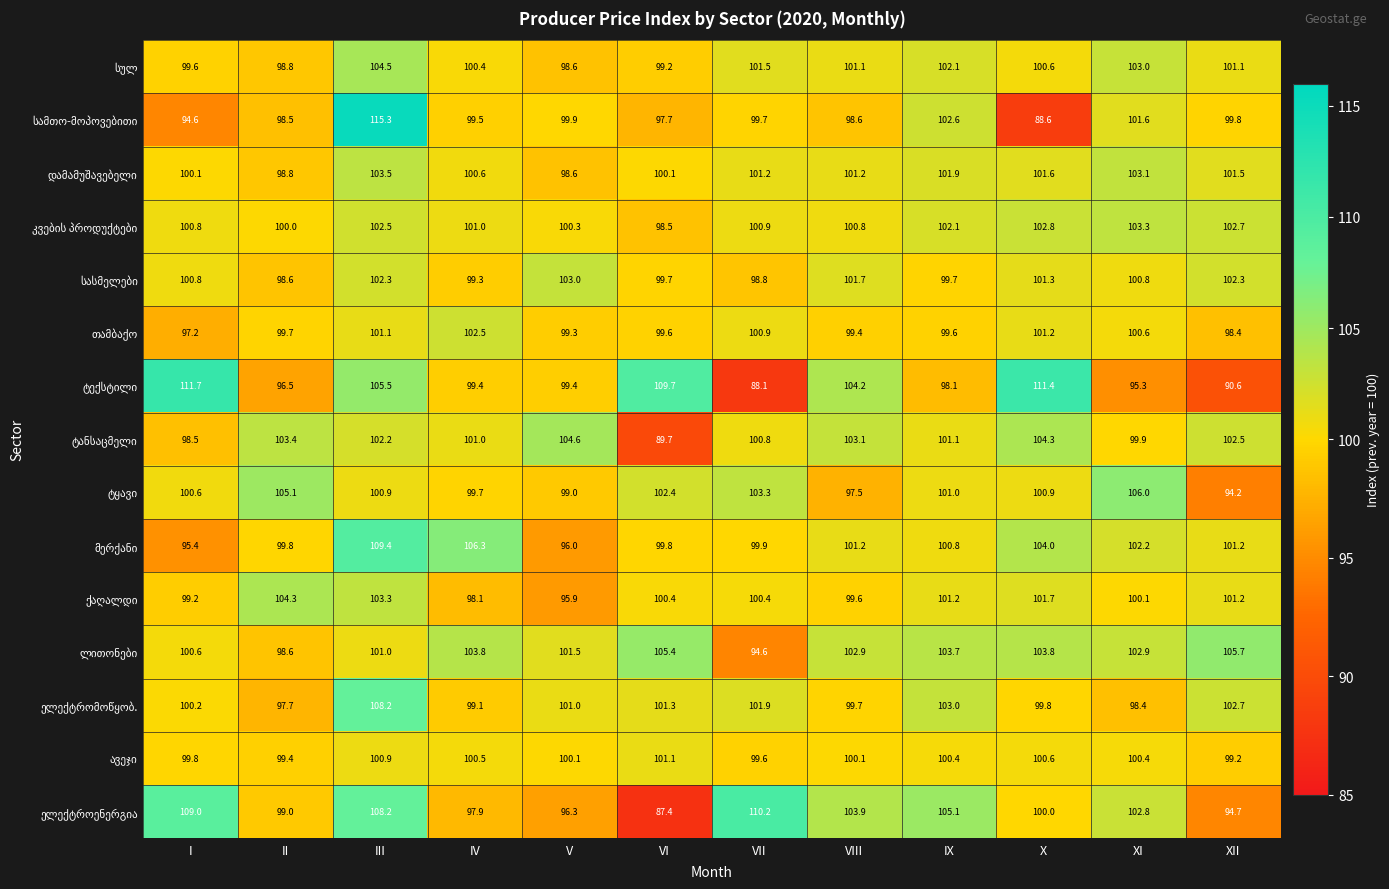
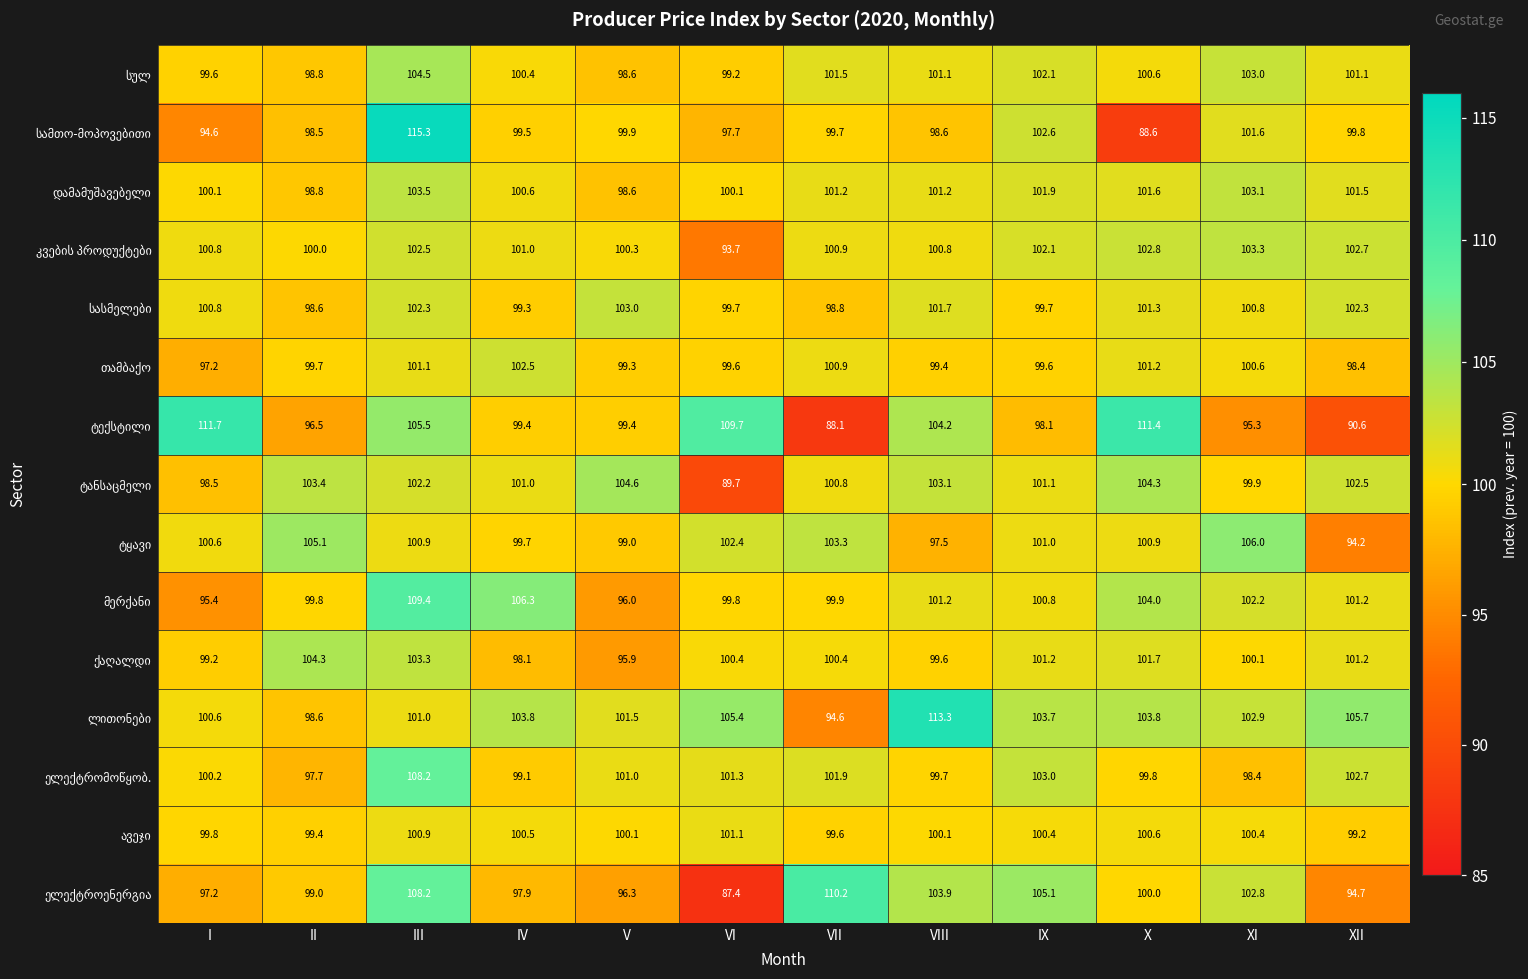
კვების პროდუქტები, VI: 98.5 -> 93.7
ლითონები, VIII: 102.9 -> 113.3
ელექტროენერგია, I: 109.0 -> 97.2
